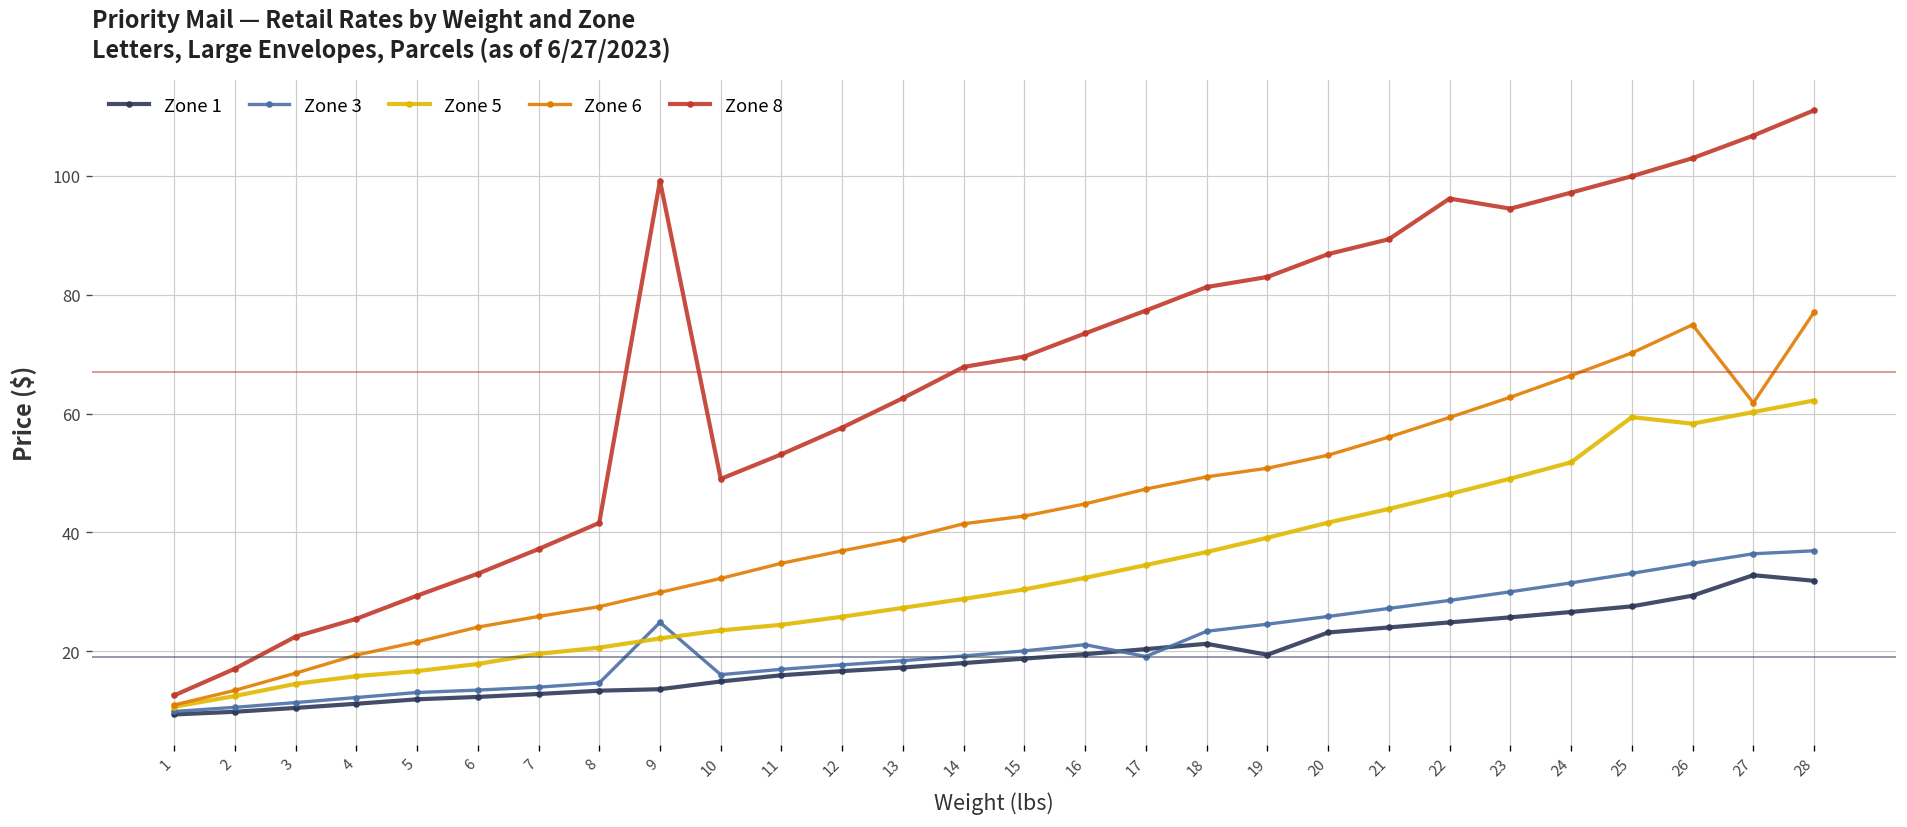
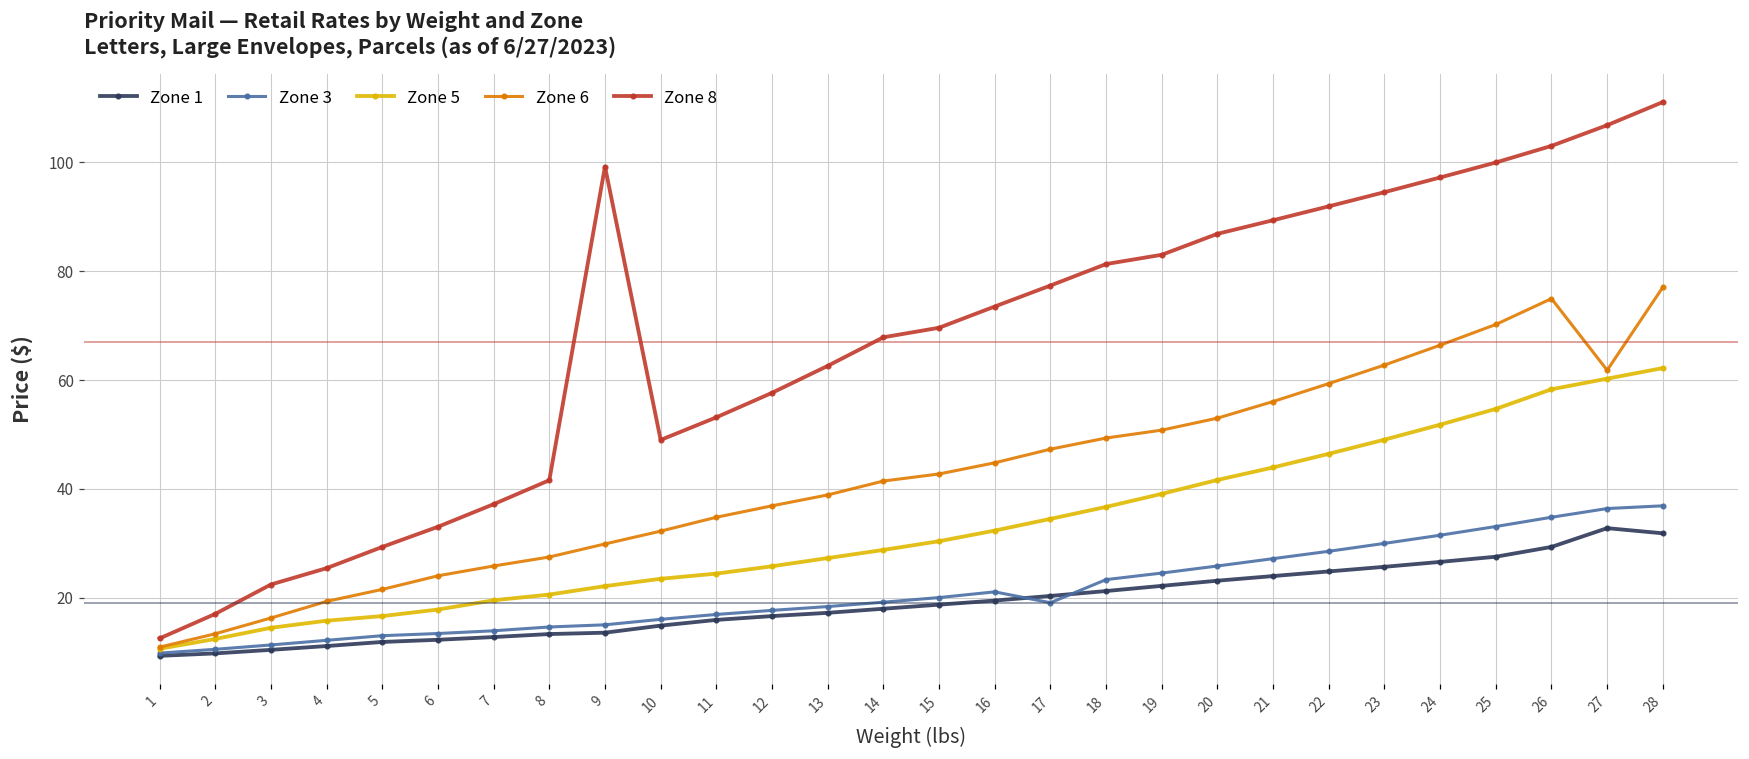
Zone 3, 9: 25 -> 15
Zone 1, 19: 19 -> 22
Zone 8, 22: 96 -> 92
Zone 5, 25: 59 -> 55
